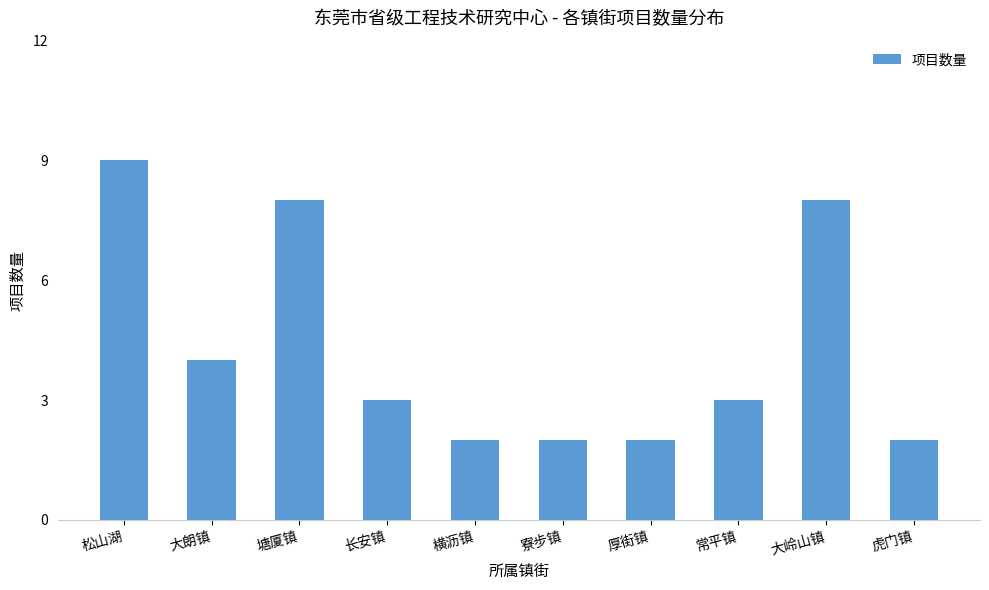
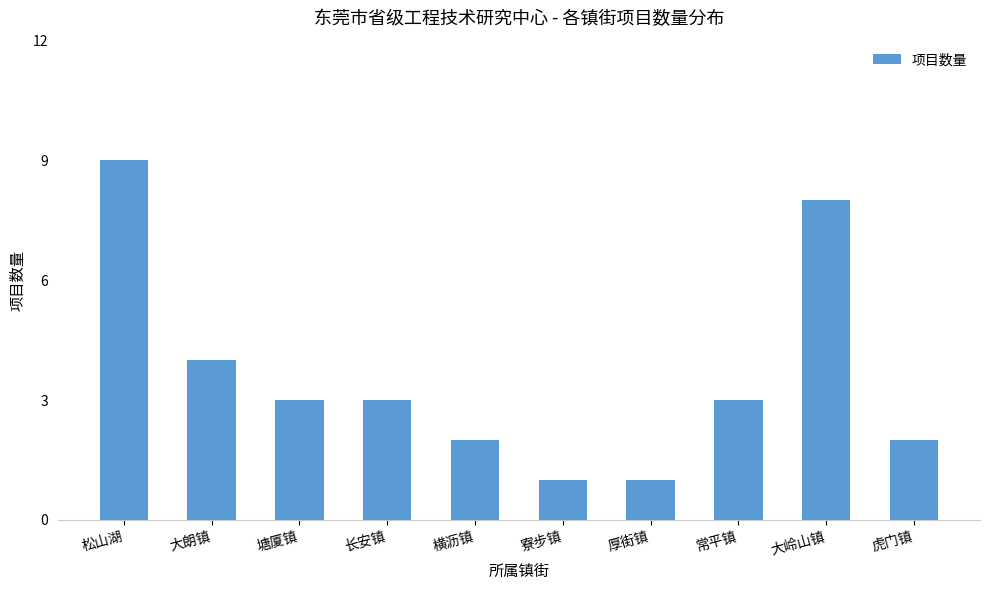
塘厦镇: 8 -> 3
寮步镇: 2 -> 1
厚街镇: 2 -> 1
